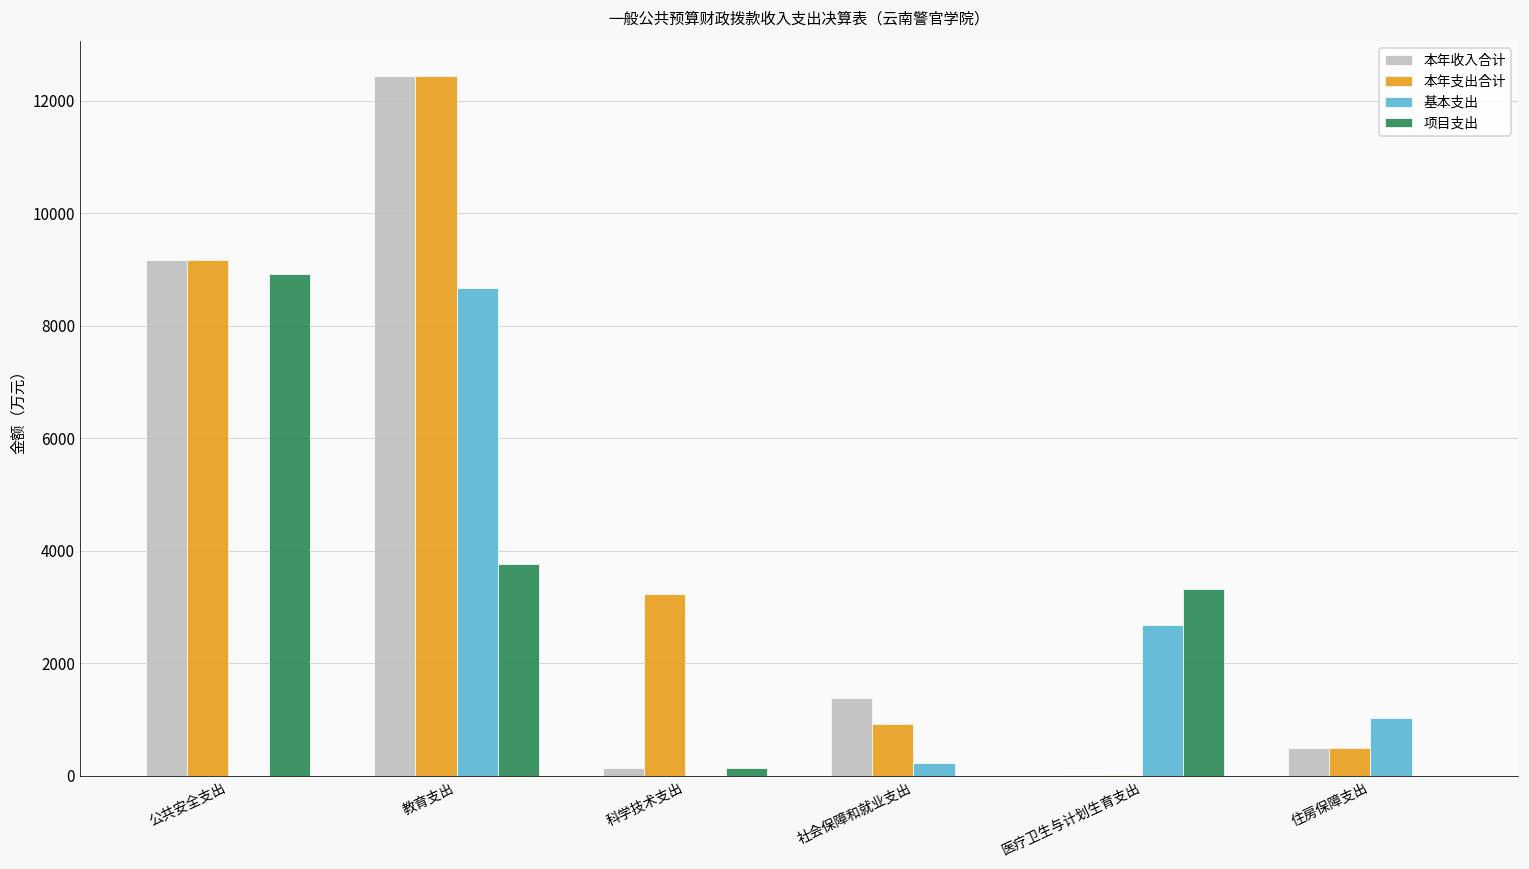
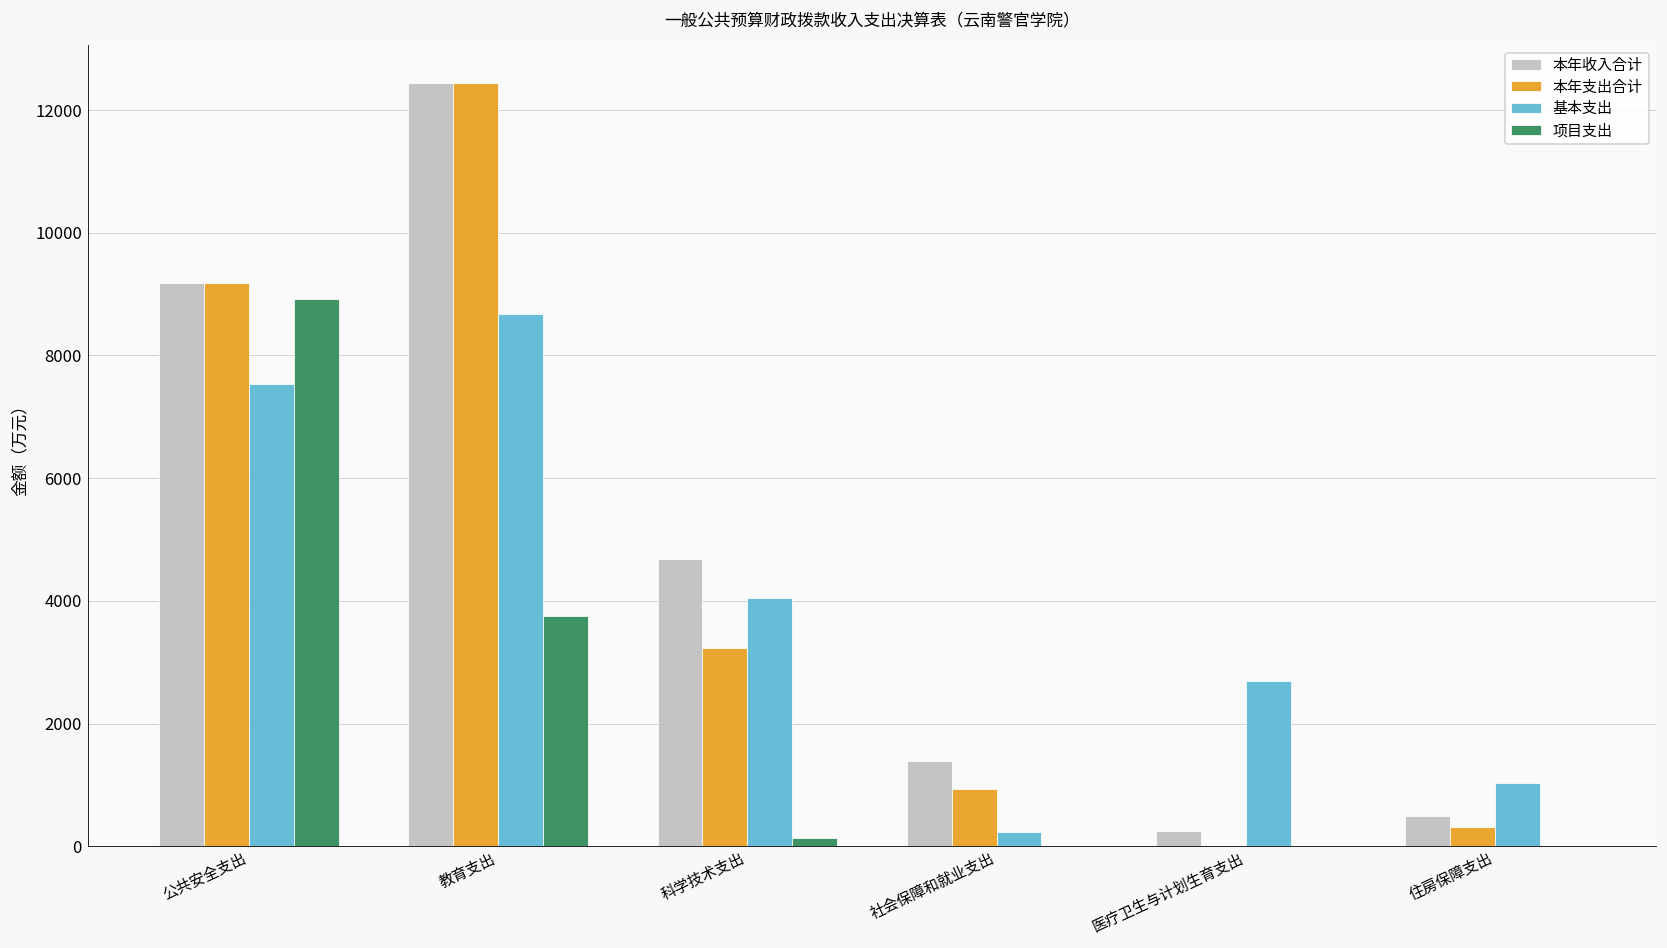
基本支出, 公共安全支出: 0 -> 7500
本年收入合计, 科学技术支出: 100 -> 4700
基本支出, 科学技术支出: 0 -> 4000
本年收入合计, 医疗卫生与计划生育支出: 0 -> 200
项目支出, 医疗卫生与计划生育支出: 3300 -> 0
本年支出合计, 住房保障支出: 500 -> 300
